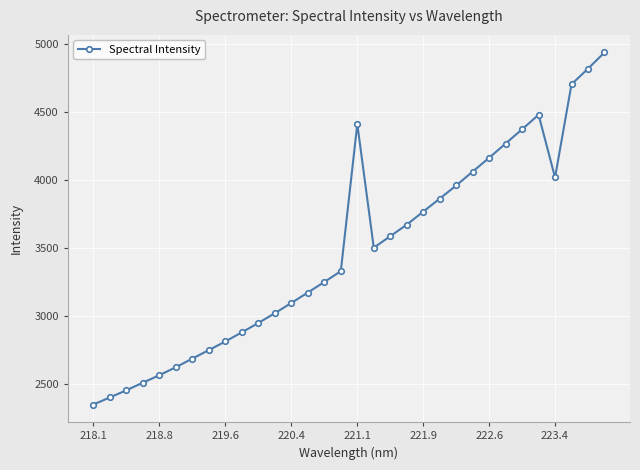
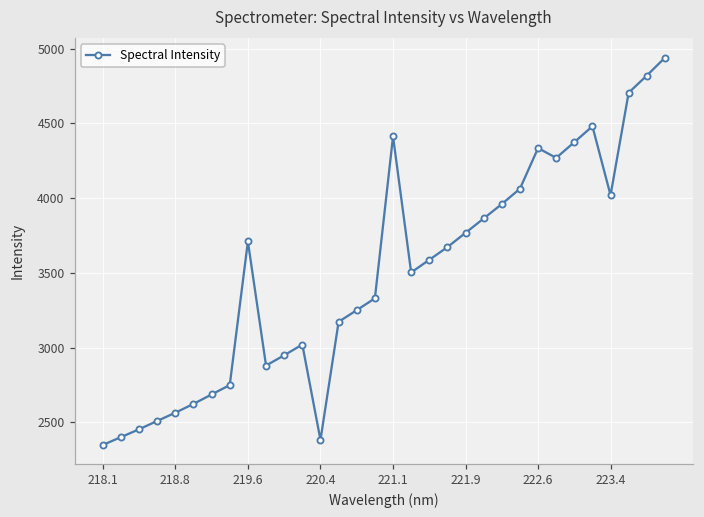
219.6: 2810 -> 3710
220.4: 3100 -> 2380
222.6: 4160 -> 4340
